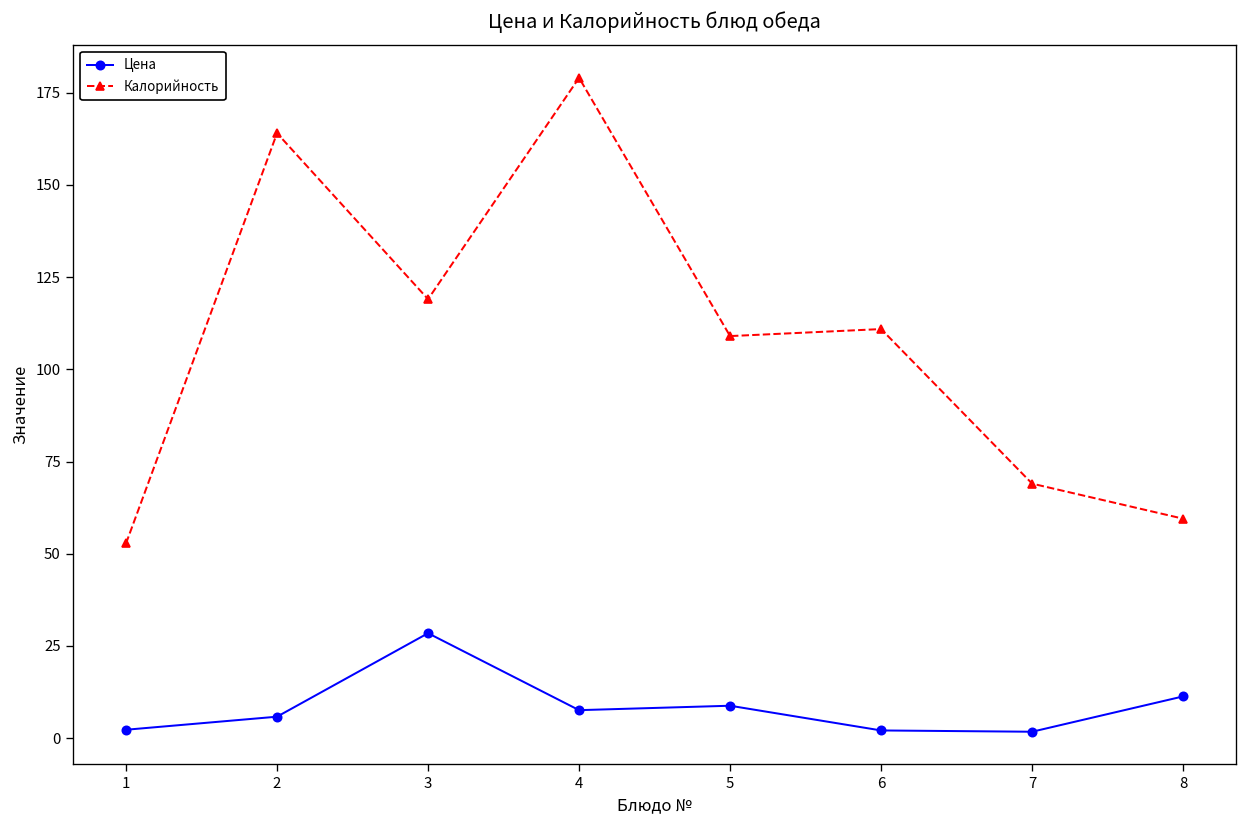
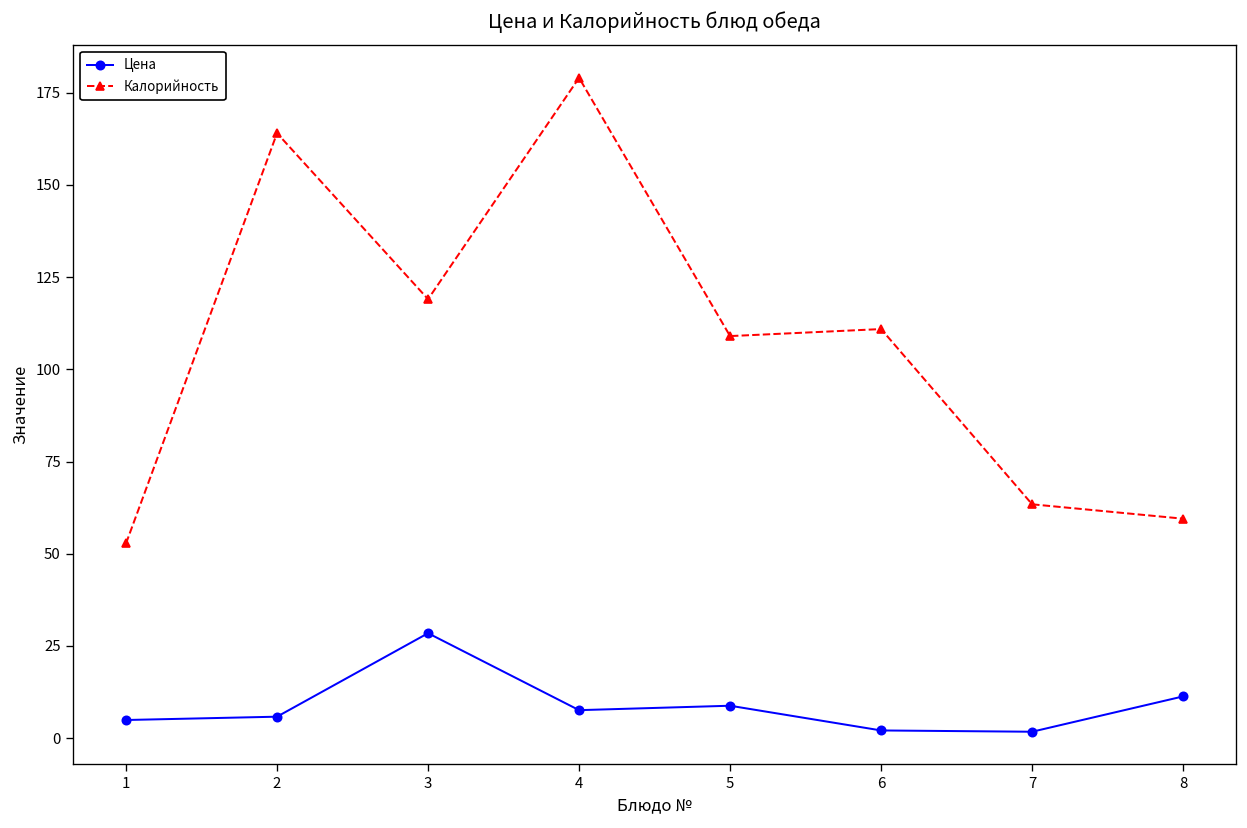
Цена, 1: 2 -> 5
Калорийность, 7: 69 -> 63
